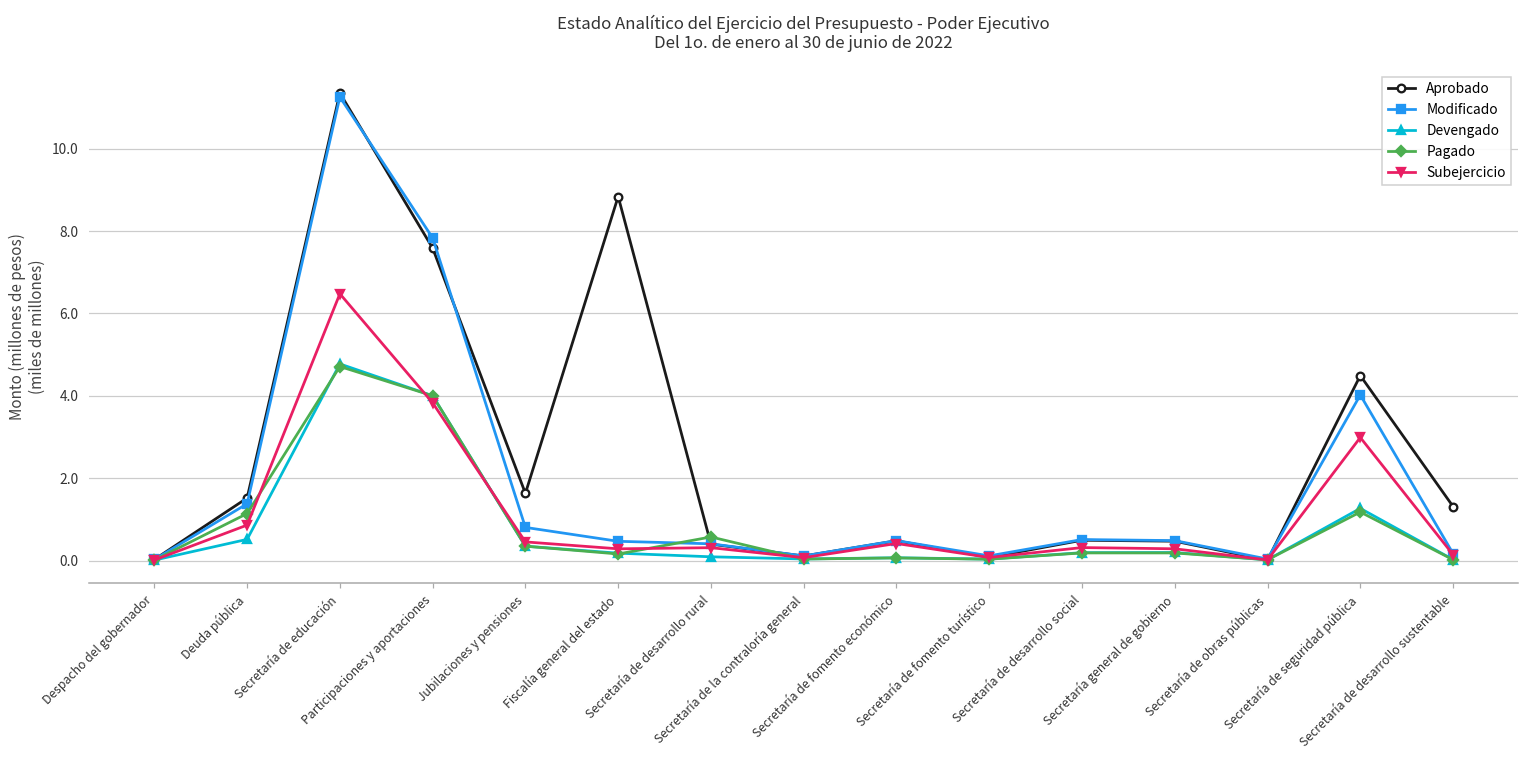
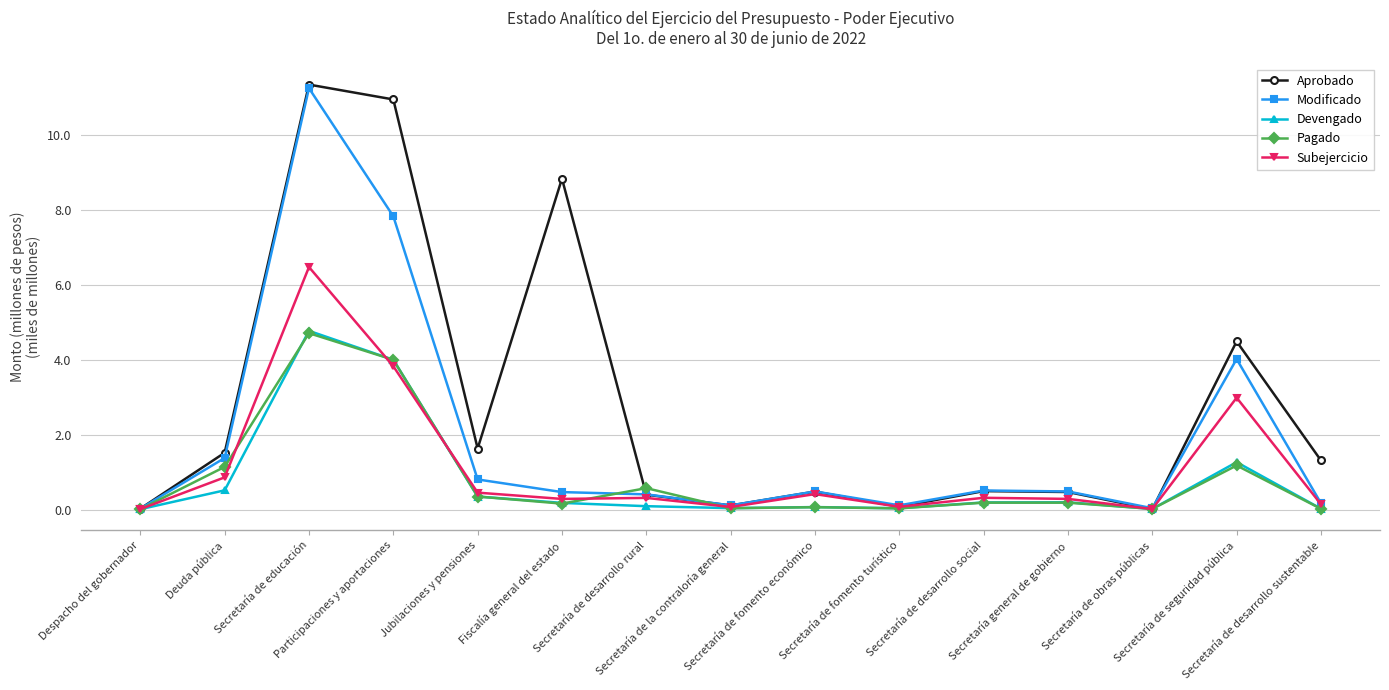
Aprobado, Participaciones y aportaciones: 7.6 -> 11.0
